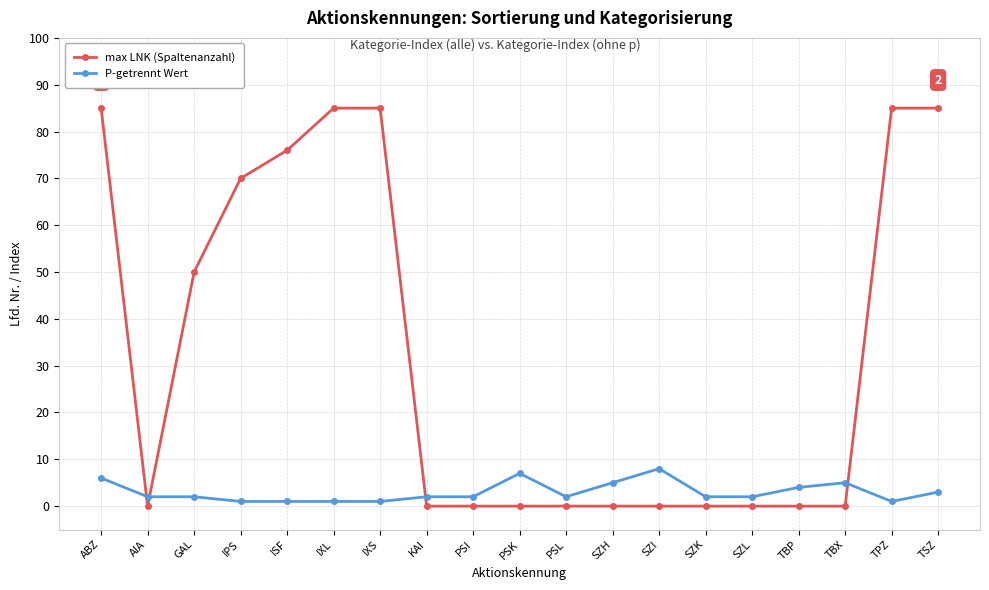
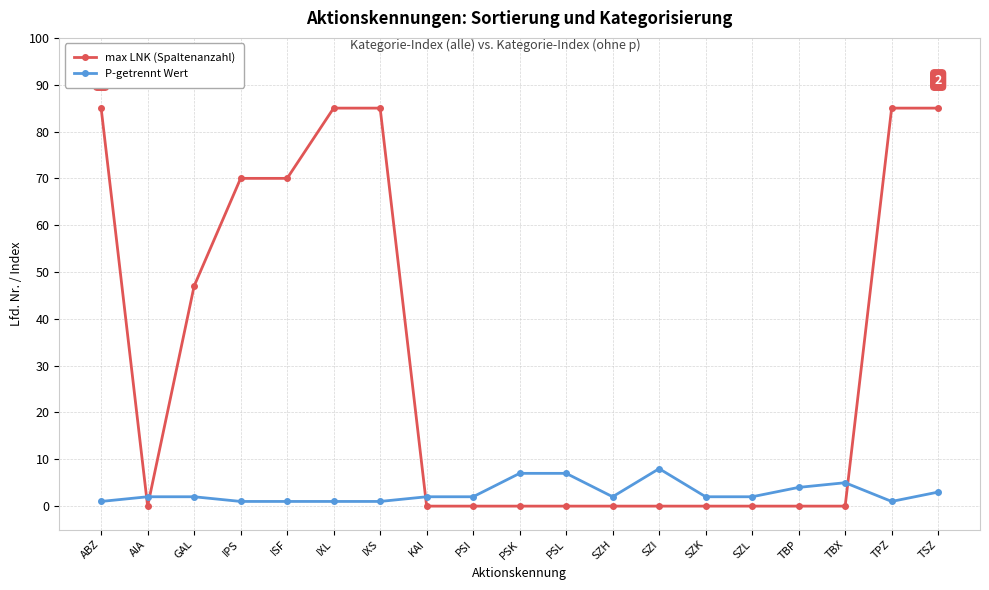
P-getrennt Wert, ABZ: 6 -> 1
max LNK (Spaltenanzahl), GAL: 50 -> 47
max LNK (Spaltenanzahl), ISF: 76 -> 70
P-getrennt Wert, PSL: 2 -> 7
P-getrennt Wert, SZH: 5 -> 2
